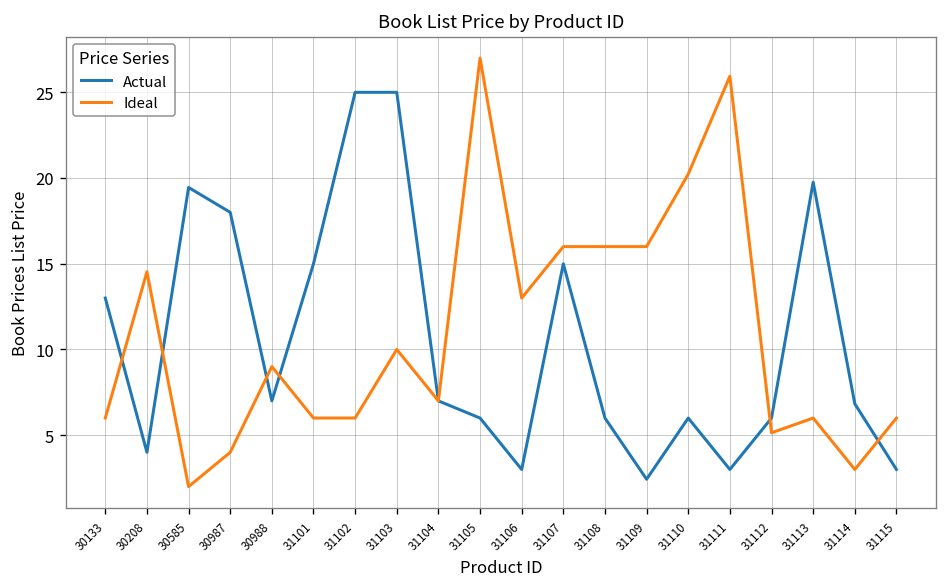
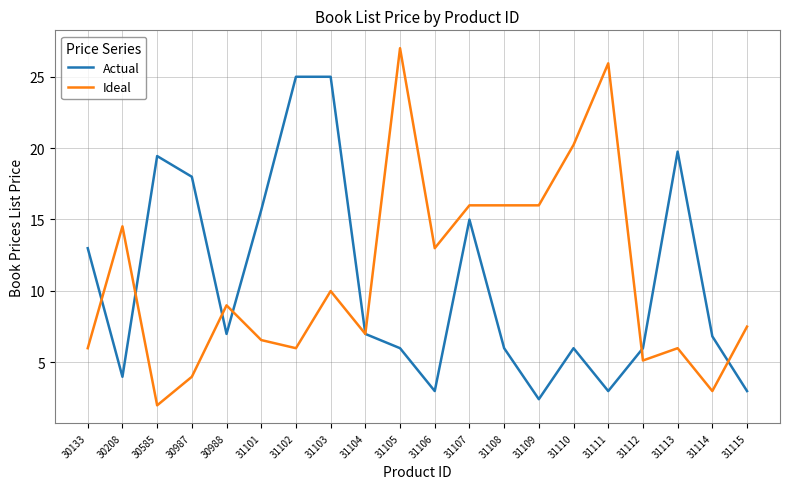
Actual, 31101: 15.0 -> 15.7
Ideal, 31101: 6.0 -> 6.6
Ideal, 31115: 6.0 -> 7.5
